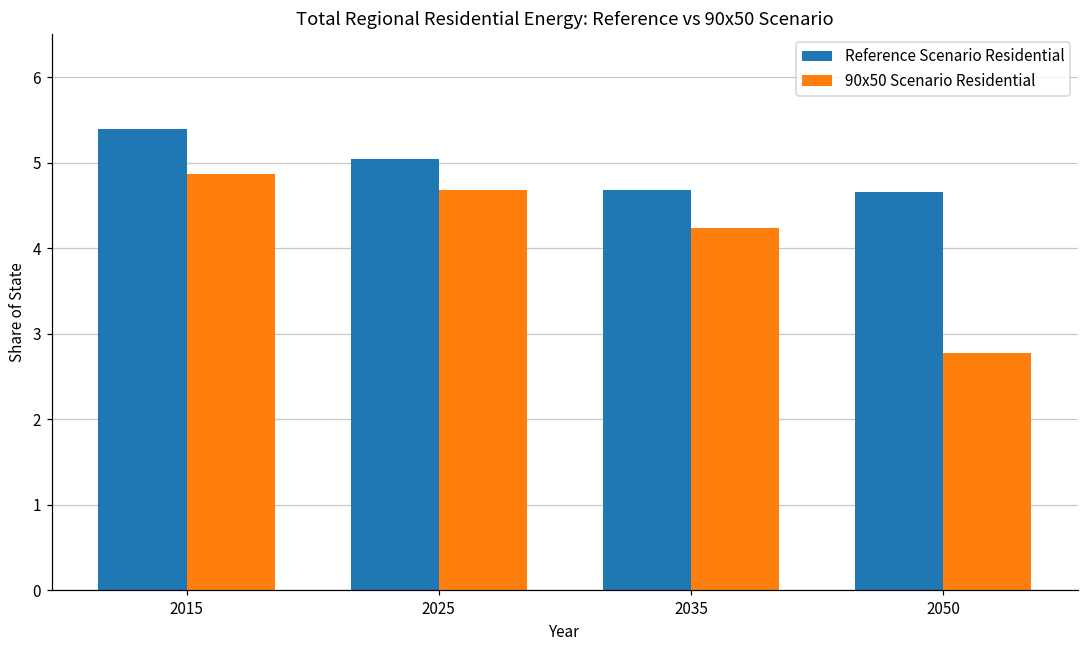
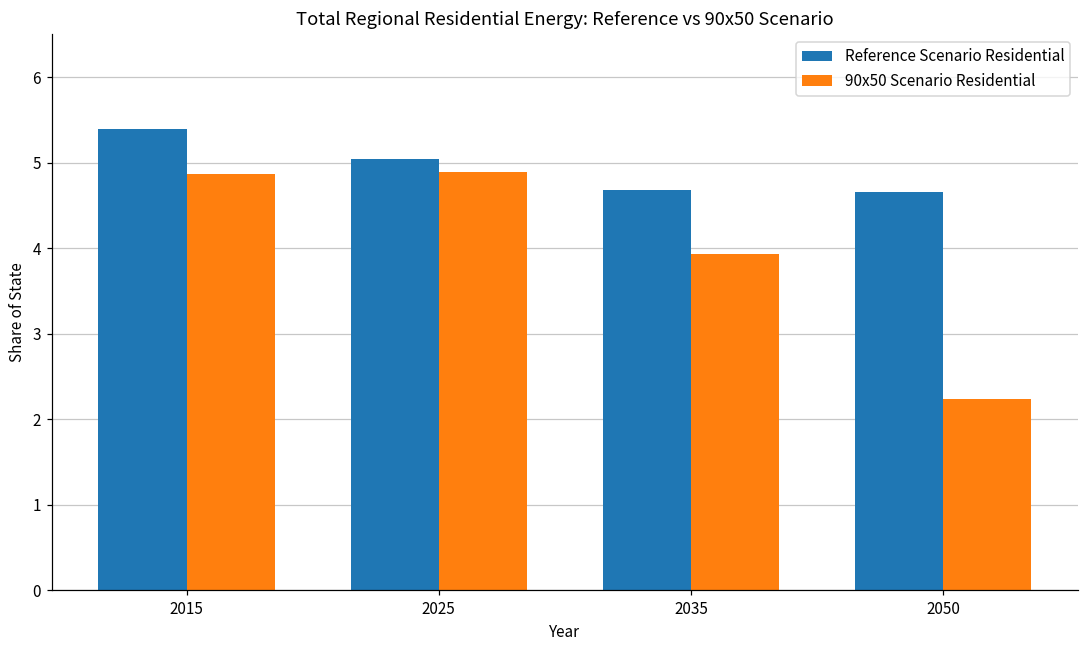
90x50 Scenario Residential, 2025: 4.7 -> 4.9
90x50 Scenario Residential, 2035: 4.2 -> 3.9
90x50 Scenario Residential, 2050: 2.8 -> 2.2
